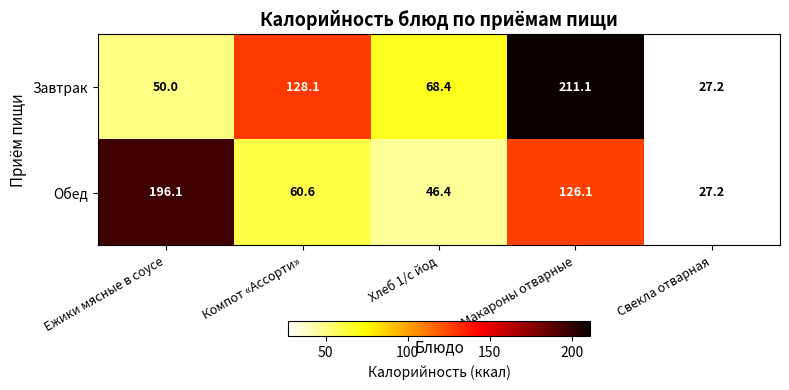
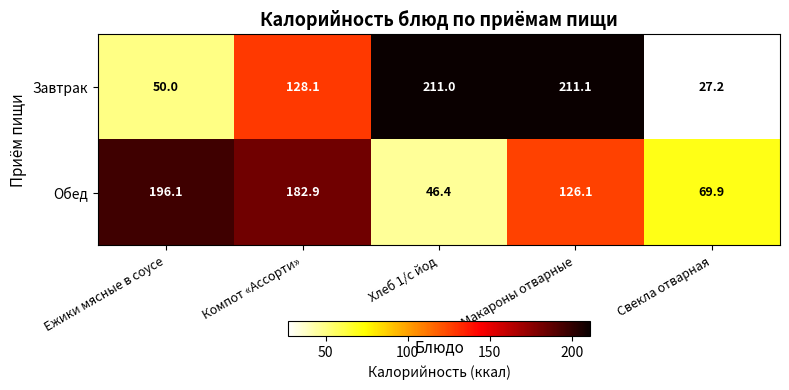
Завтрак, Хлеб 1/с йод: 68.4 -> 211.0
Обед, Компот «Ассорти»: 60.6 -> 182.9
Обед, Свекла отварная: 27.2 -> 69.9
